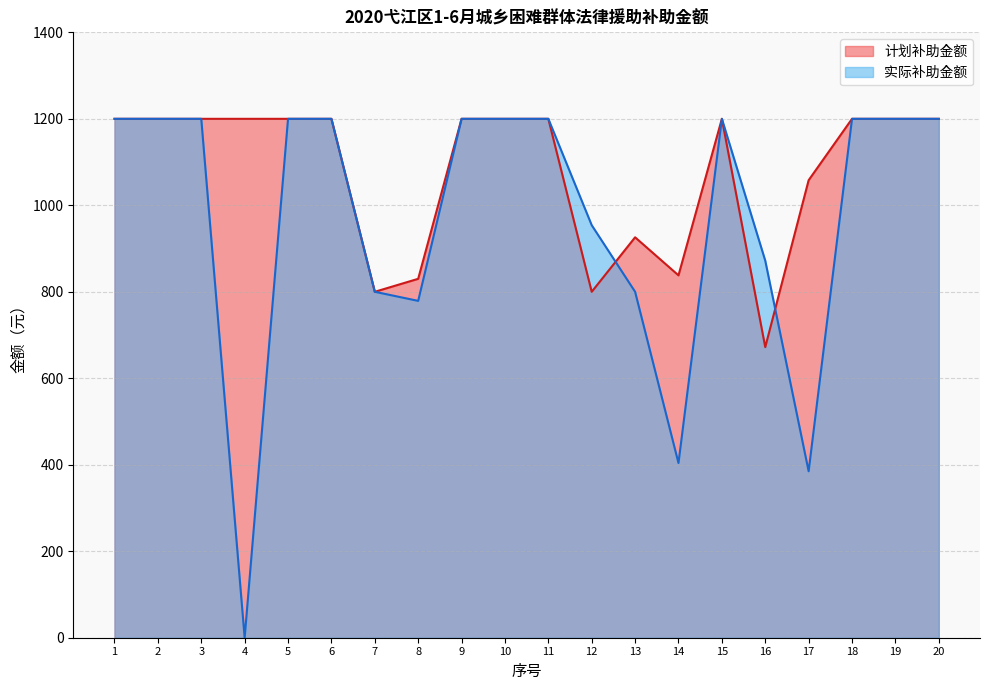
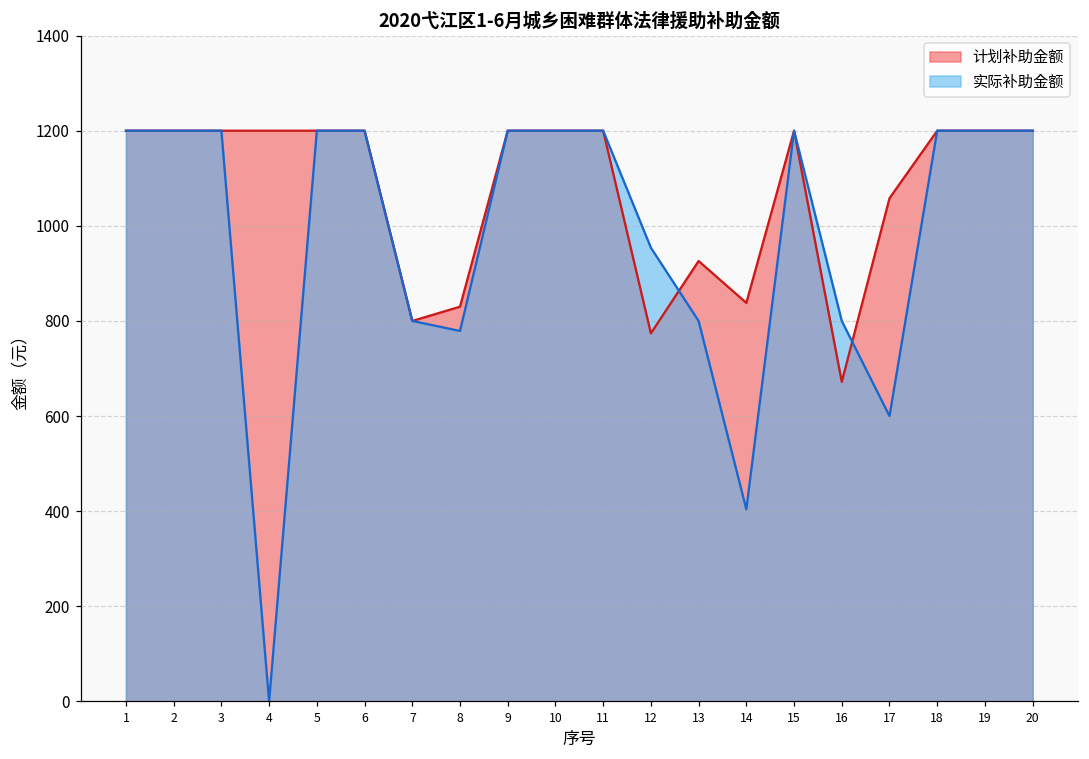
计划补助金额, 12: 800 -> 770
实际补助金额, 16: 870 -> 800
实际补助金额, 17: 390 -> 600
